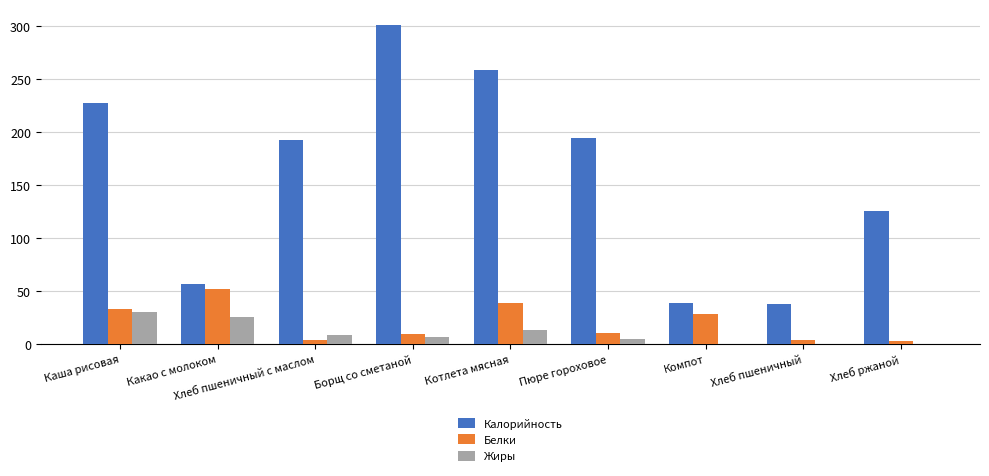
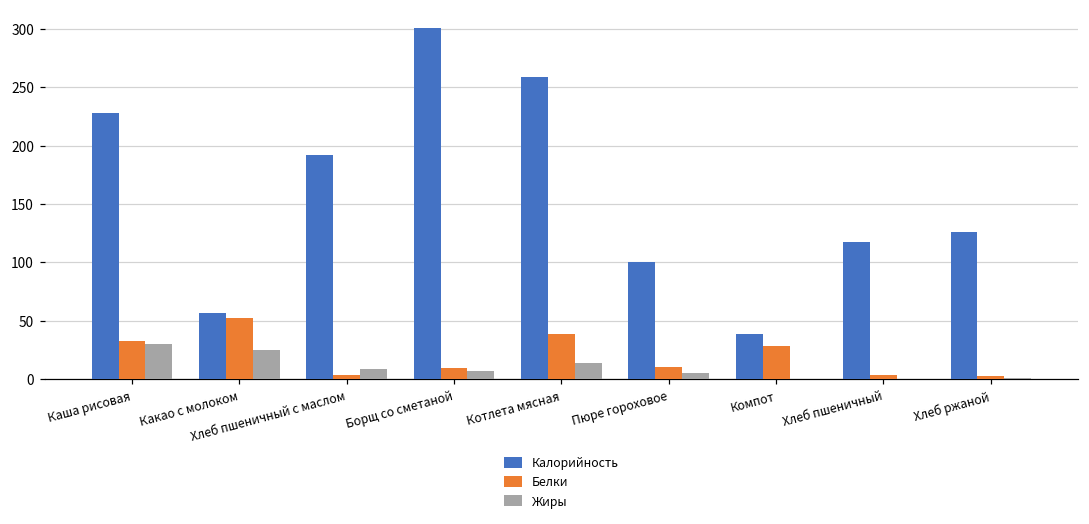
Калорийность, Пюре гороховое: 194 -> 101
Калорийность, Хлеб пшеничный: 38 -> 118
